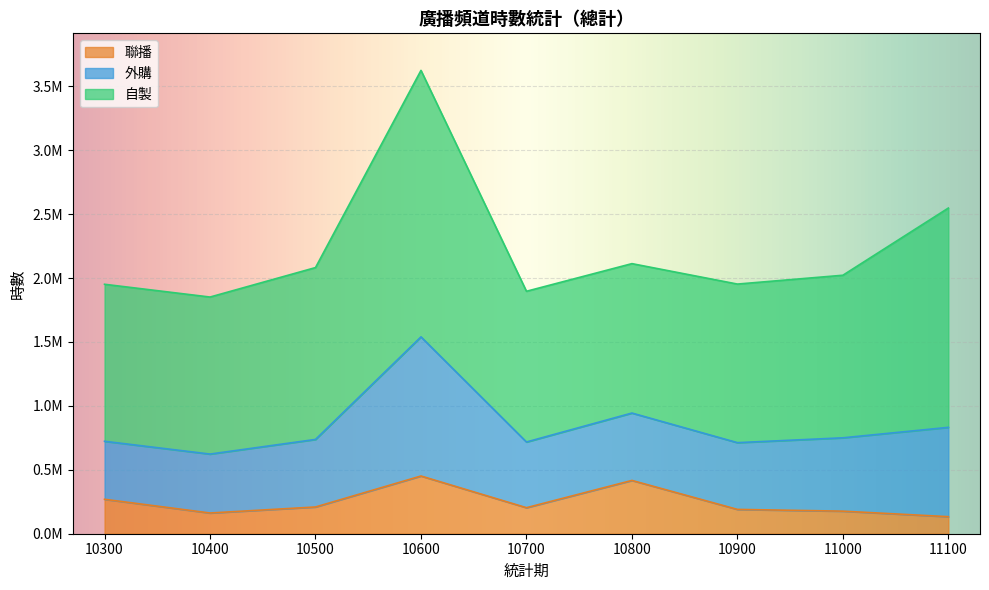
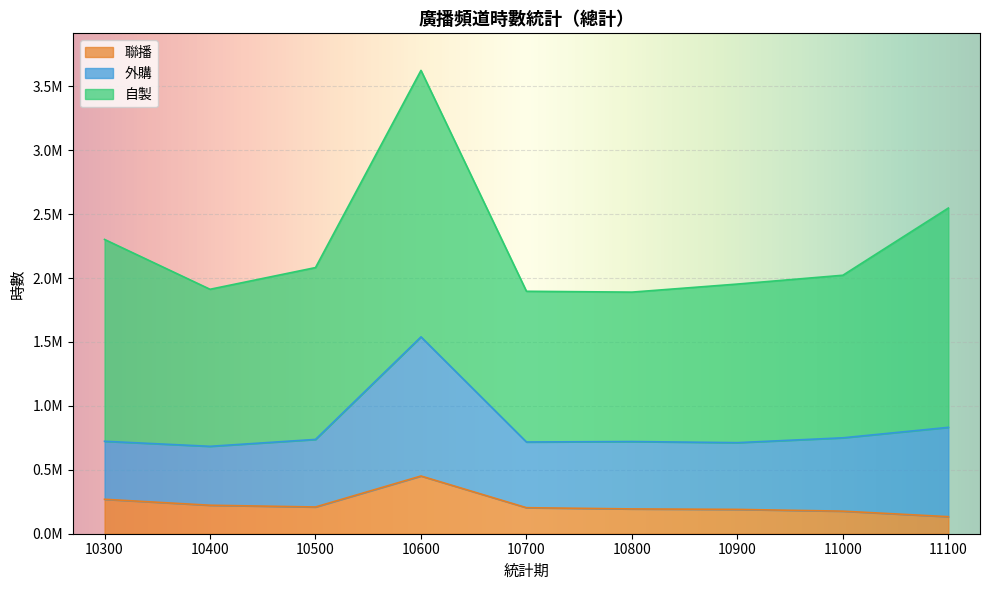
自製, 10300: 1230000 -> 1580000
聯播, 10400: 160000 -> 220000
聯播, 10800: 420000 -> 190000
